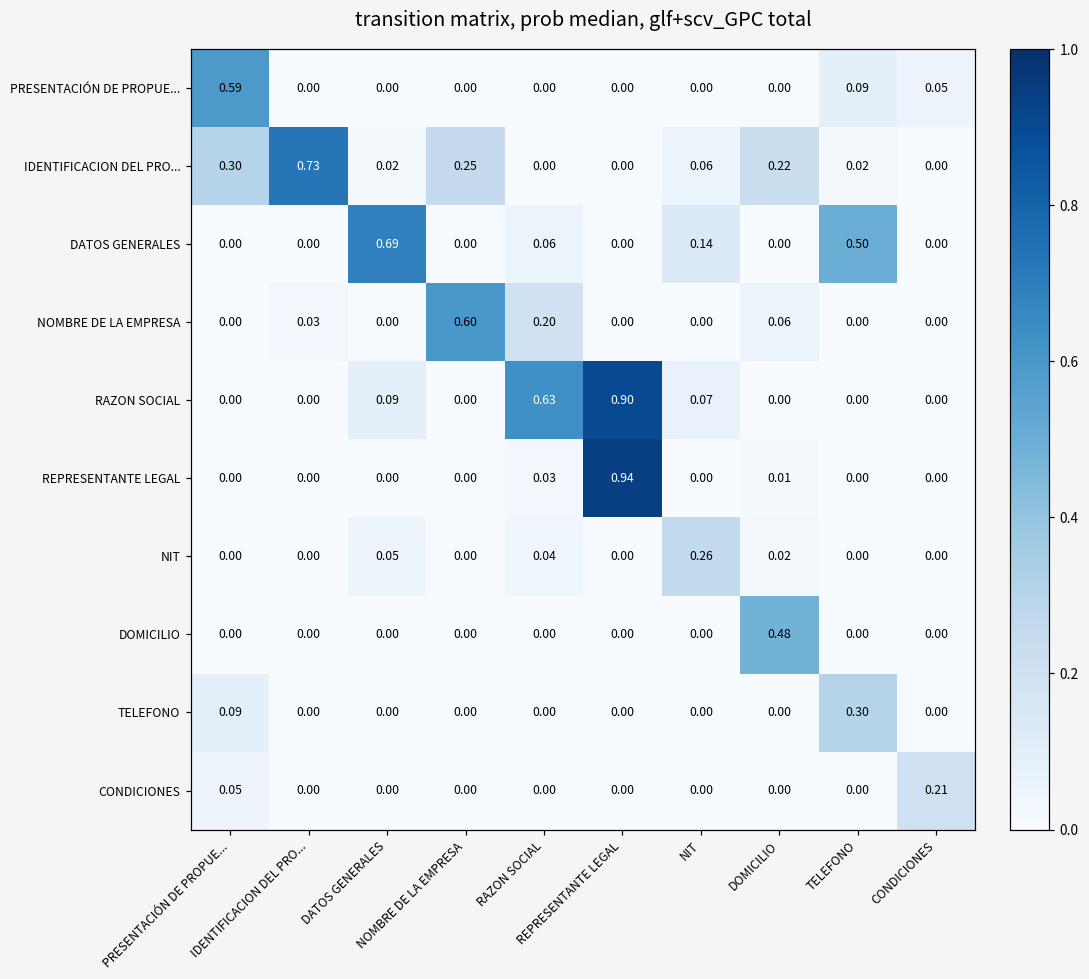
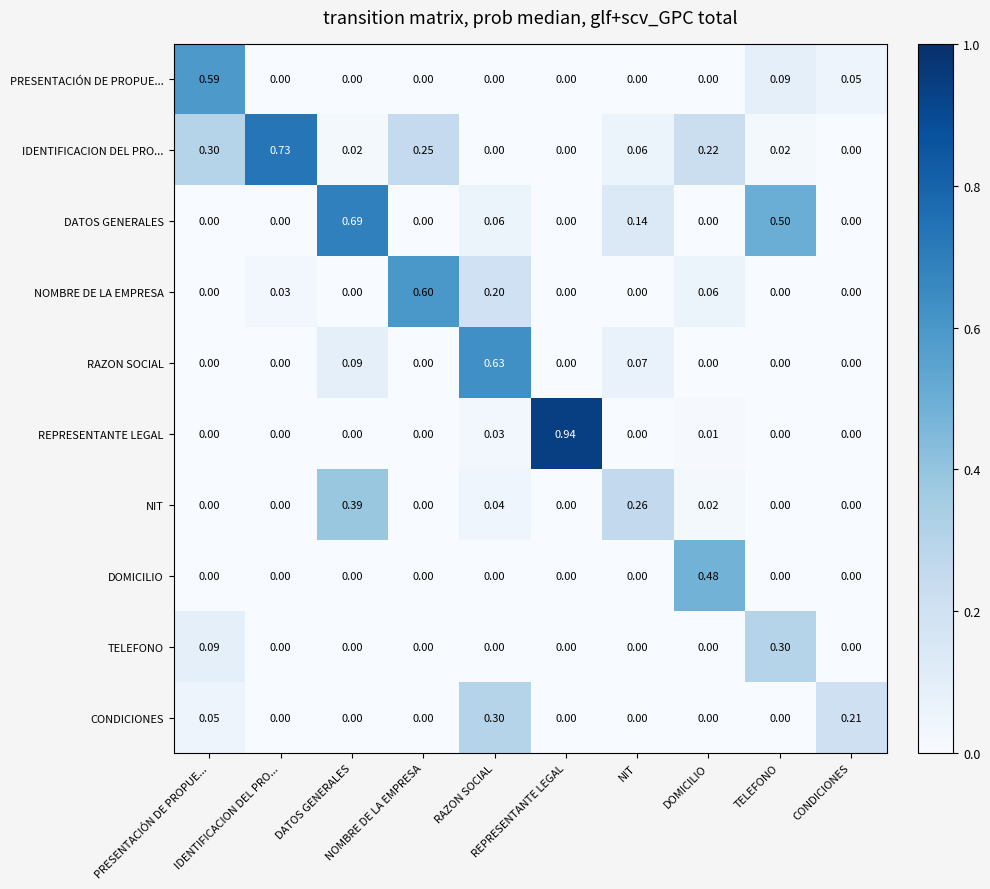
RAZON SOCIAL, REPRESENTANTE LEGAL: 0.90 -> 0.00
NIT, DATOS GENERALES: 0.05 -> 0.39
CONDICIONES, RAZON SOCIAL: 0.00 -> 0.30
